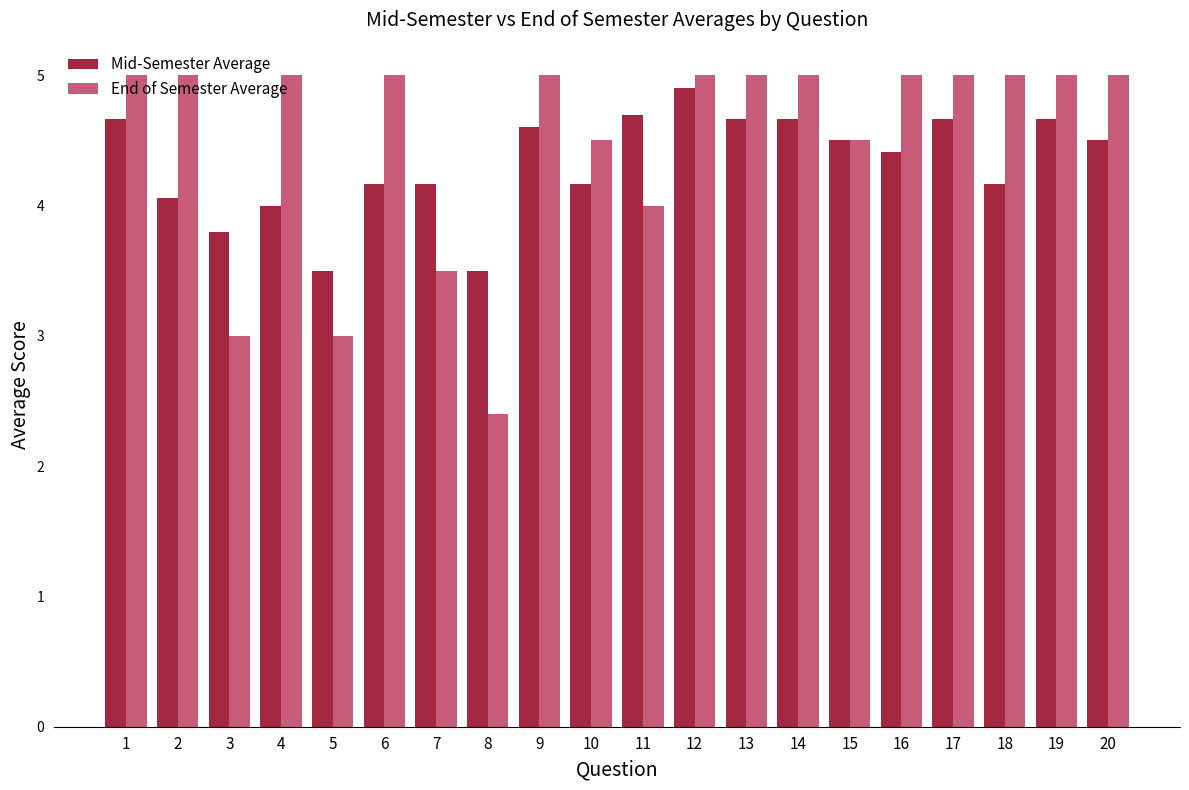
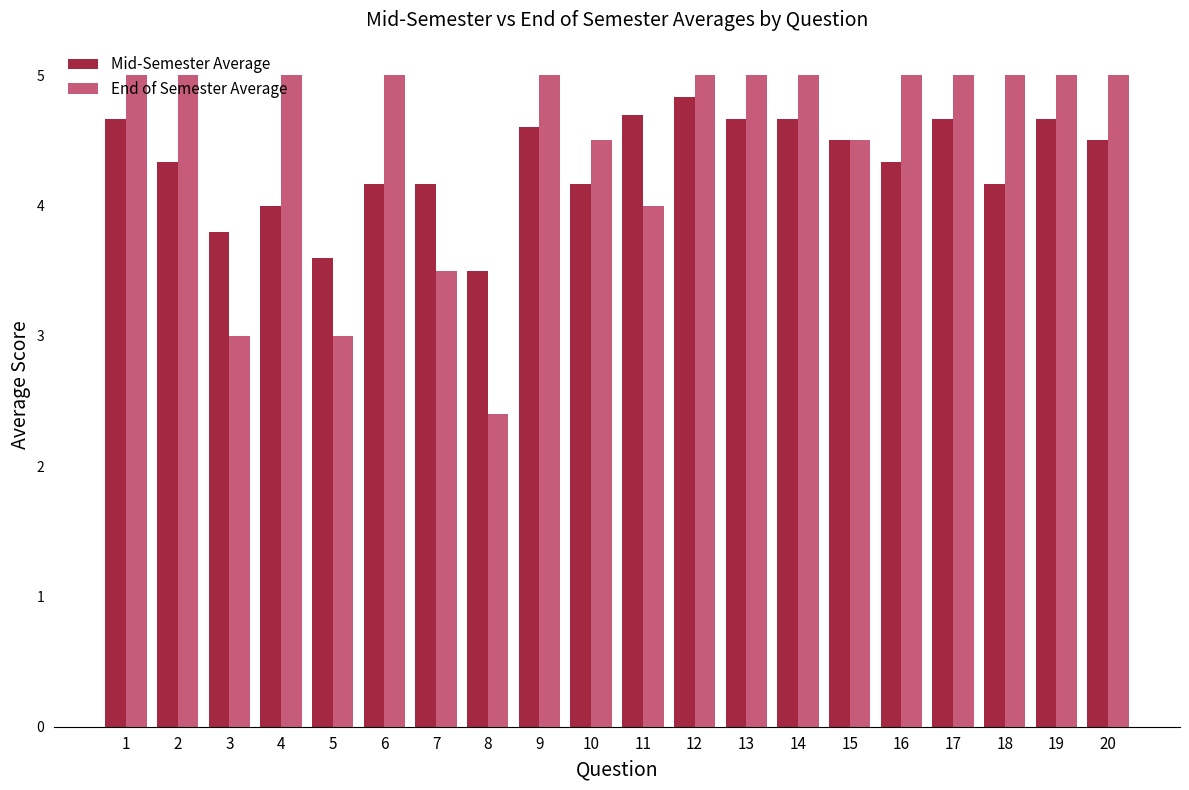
Mid-Semester Average, 2: 4.06 -> 4.33
Mid-Semester Average, 5: 3.5 -> 3.6
Mid-Semester Average, 12: 4.90 -> 4.83
Mid-Semester Average, 16: 4.41 -> 4.33
